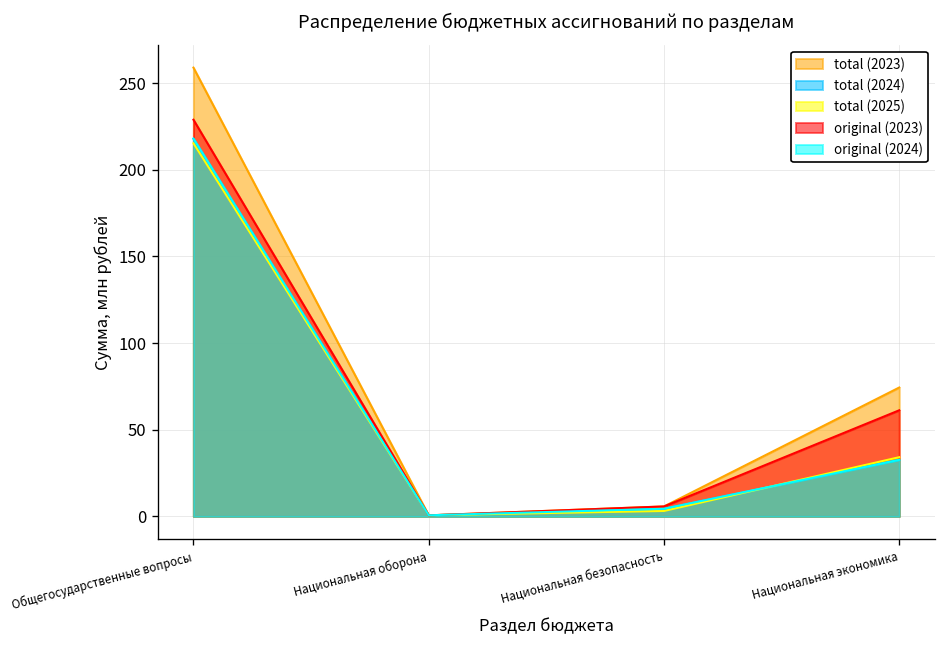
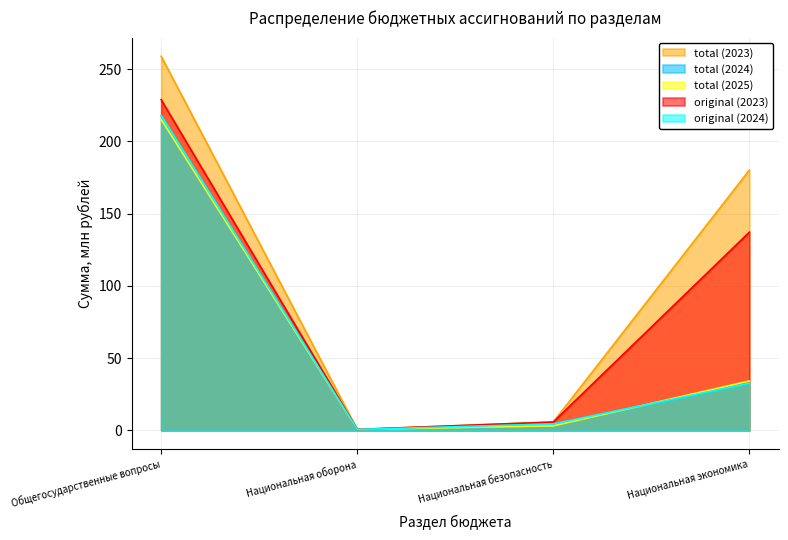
total (2023), Национальная экономика: 74 -> 180
original (2023), Национальная экономика: 61 -> 137
